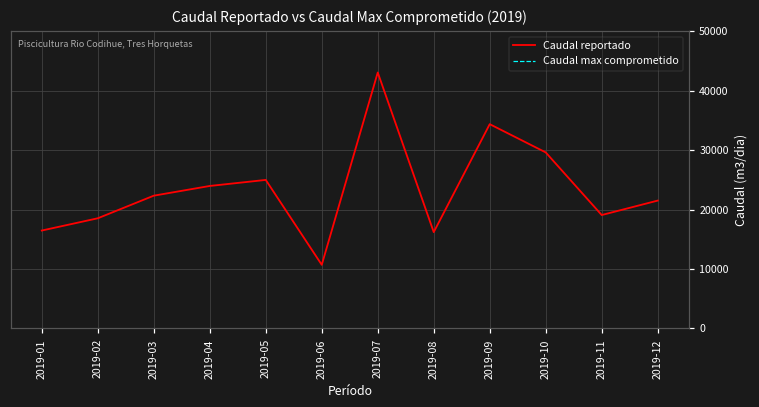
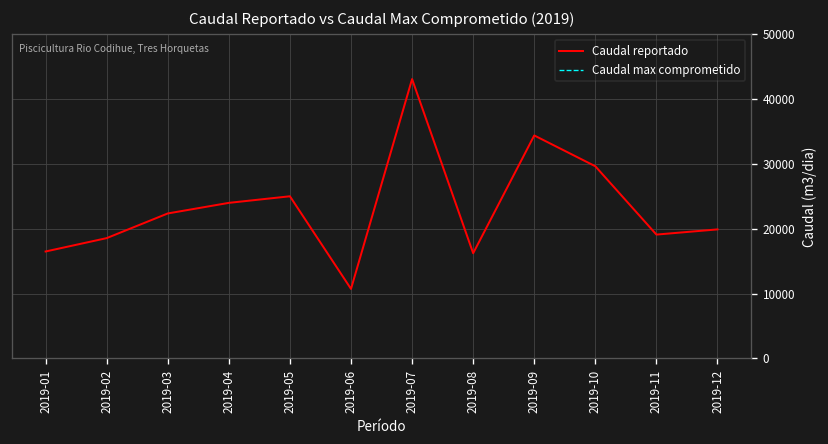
2019-12: 22000 -> 20000
